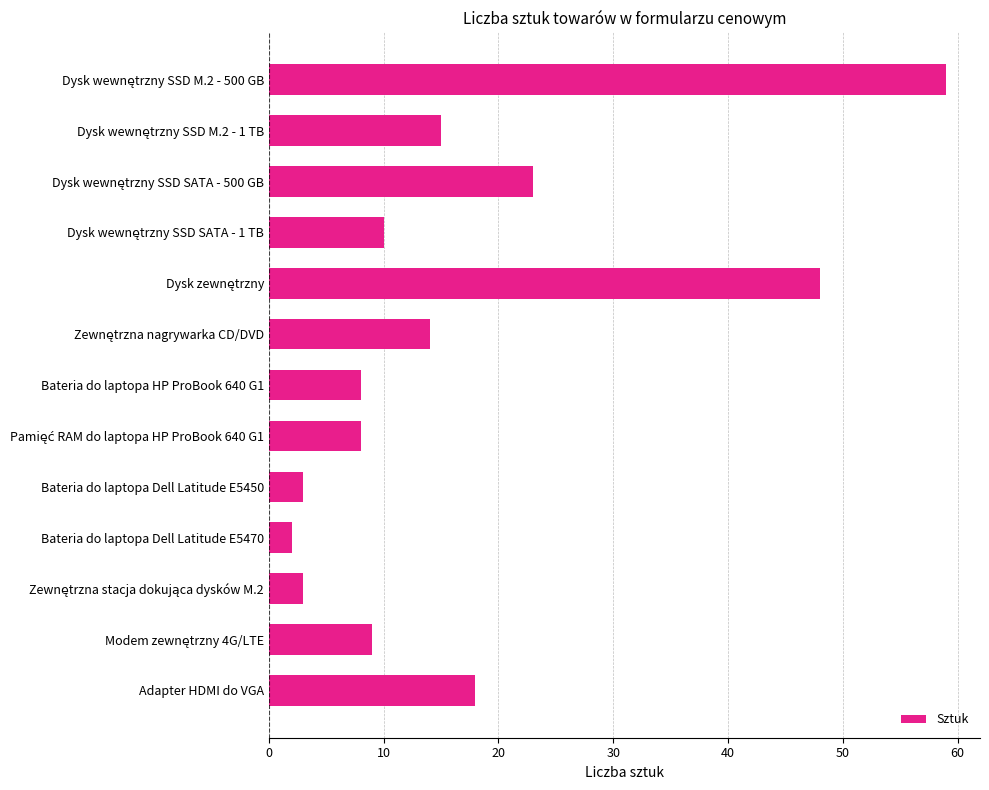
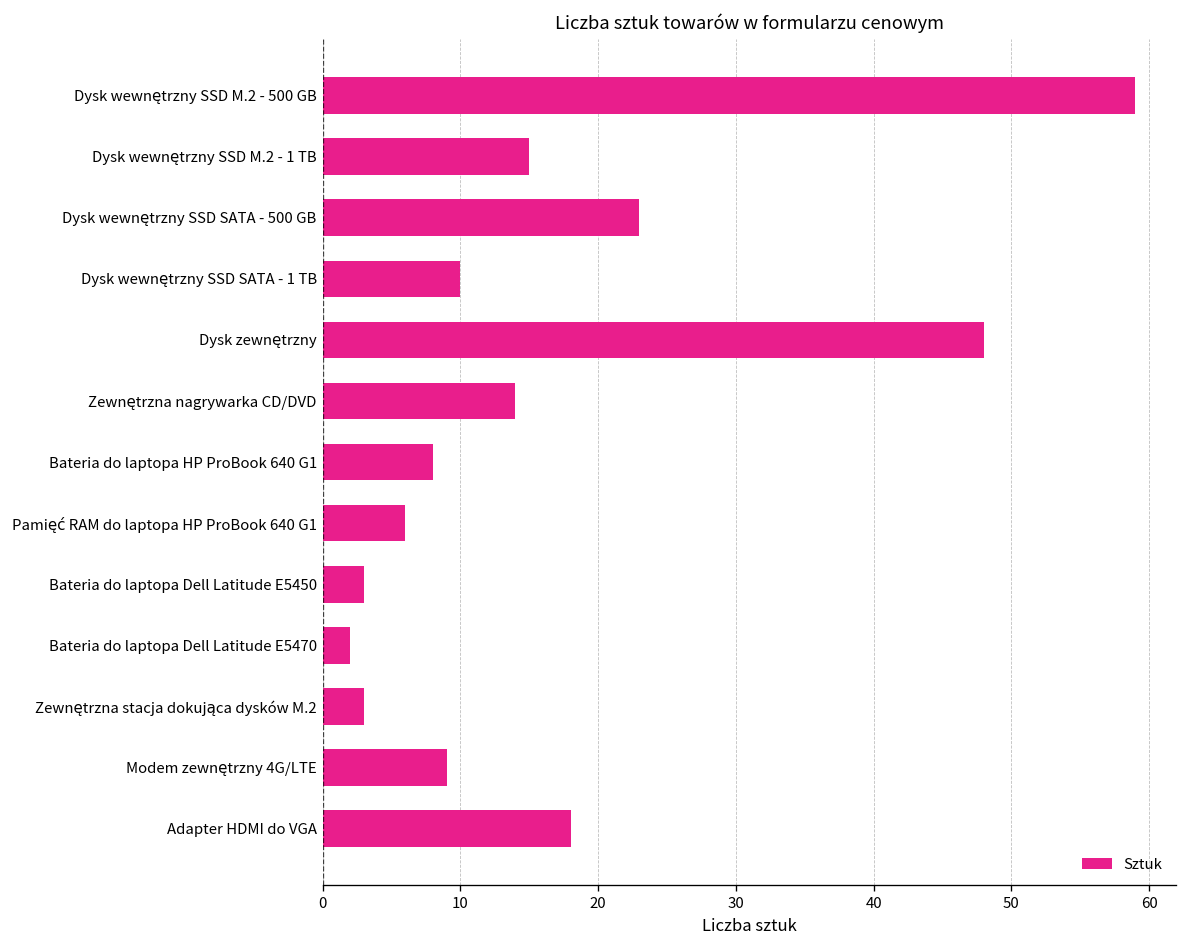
Pamięć RAM do laptopa HP ProBook 640 G1: 8 -> 6
